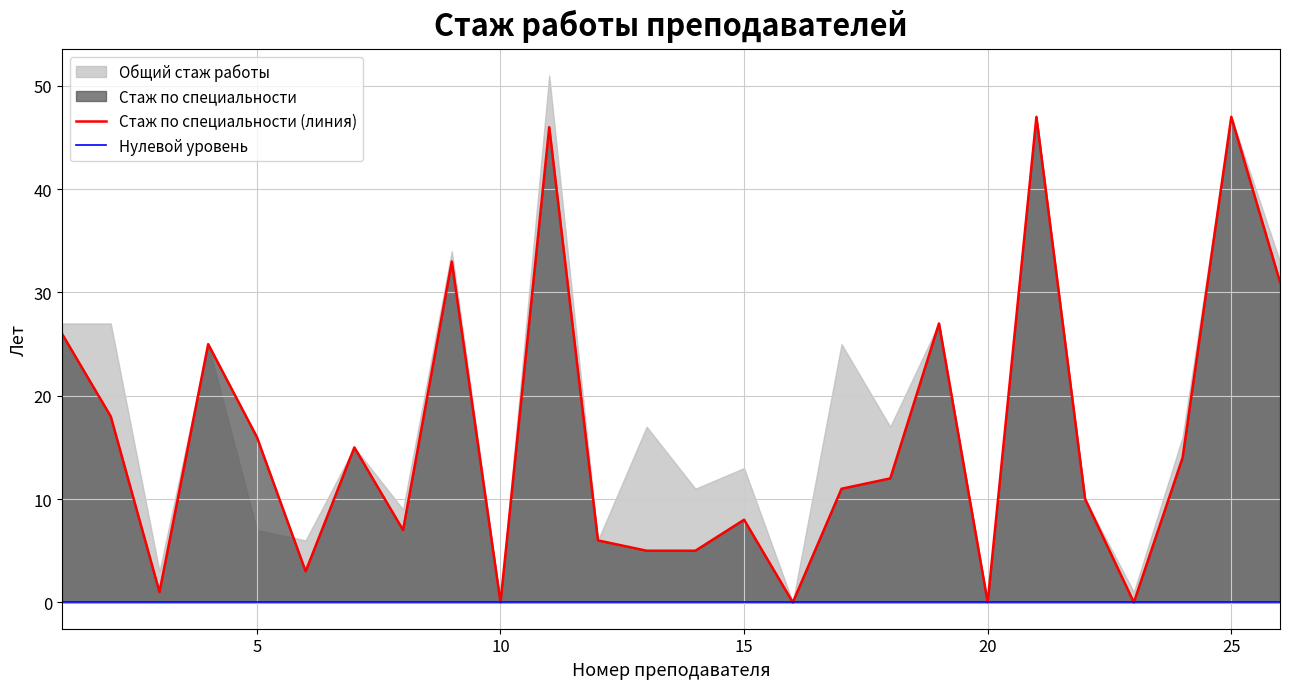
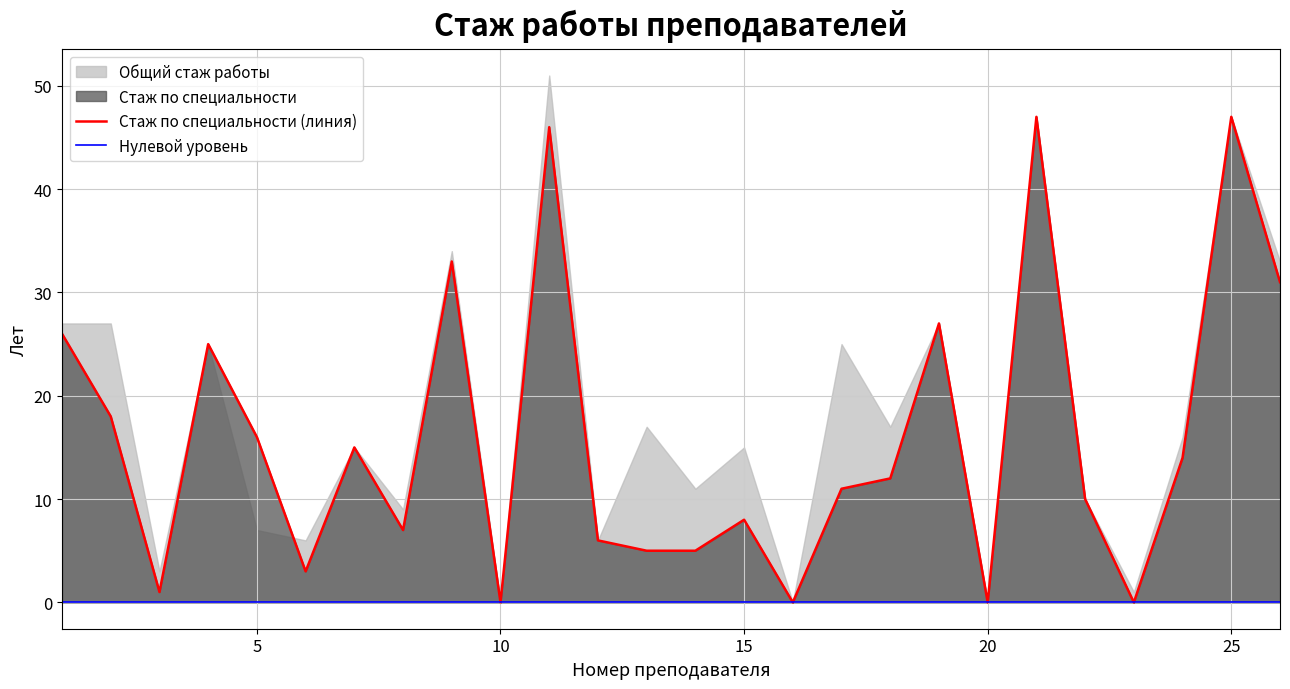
Общий стаж работы, 15: 13 -> 15
